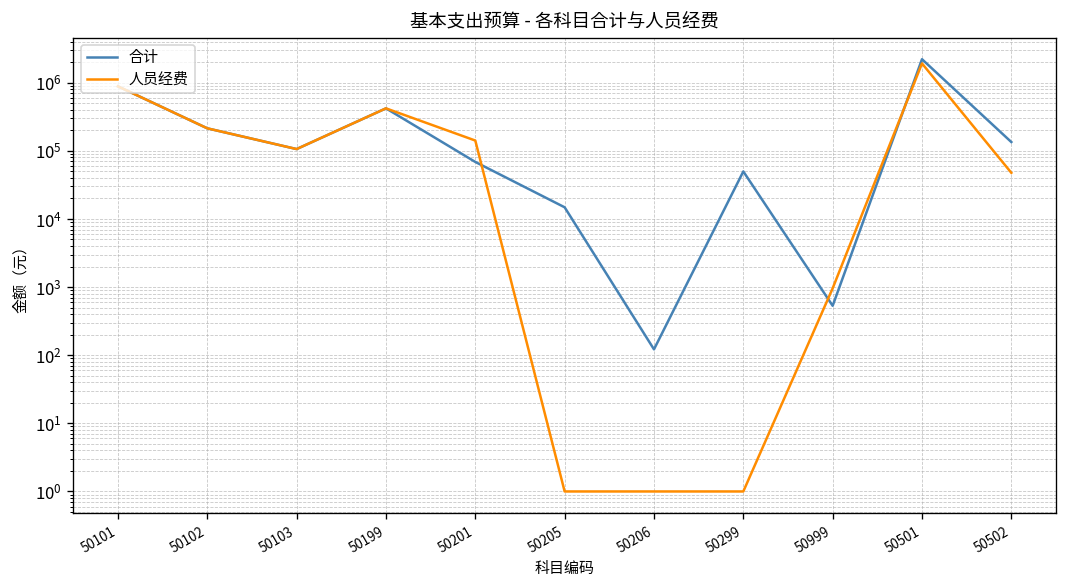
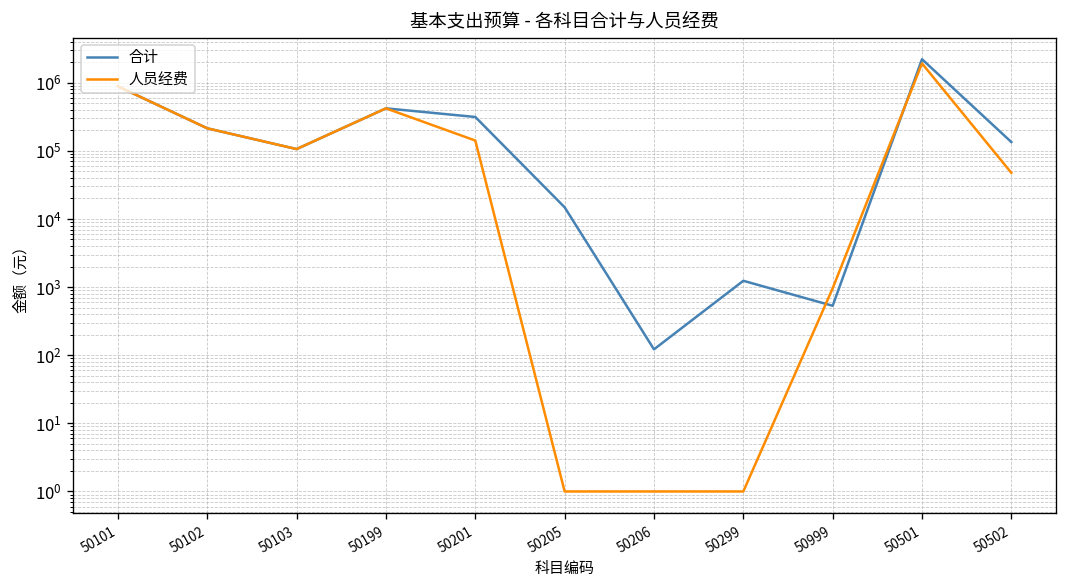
合计, 50201: 70000 -> 300000
合计, 50299: 50000 -> 1200
